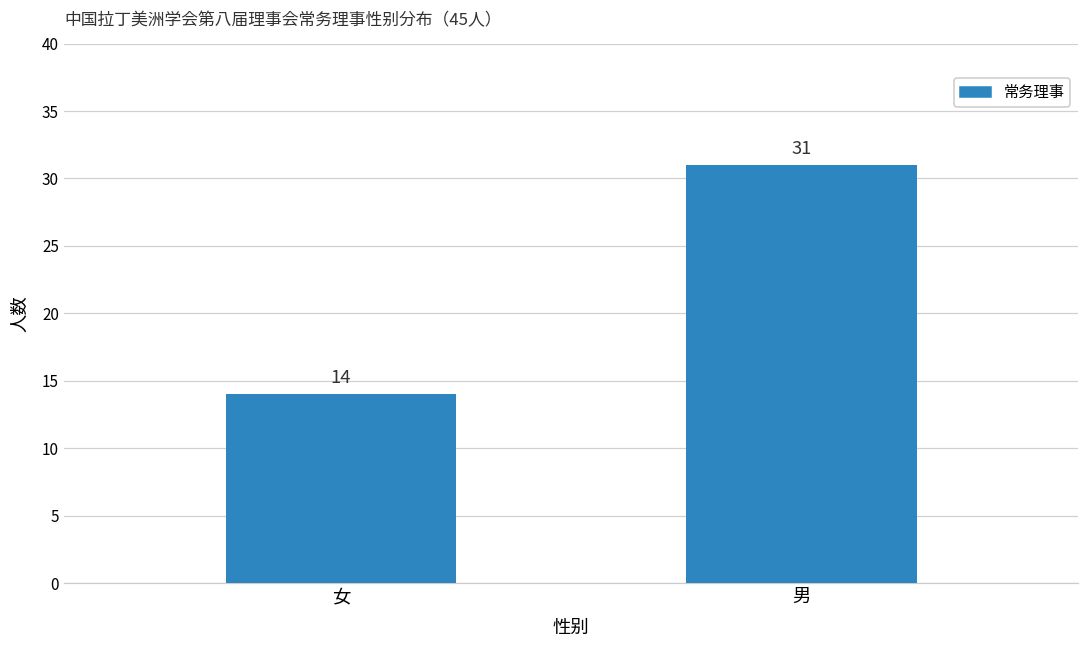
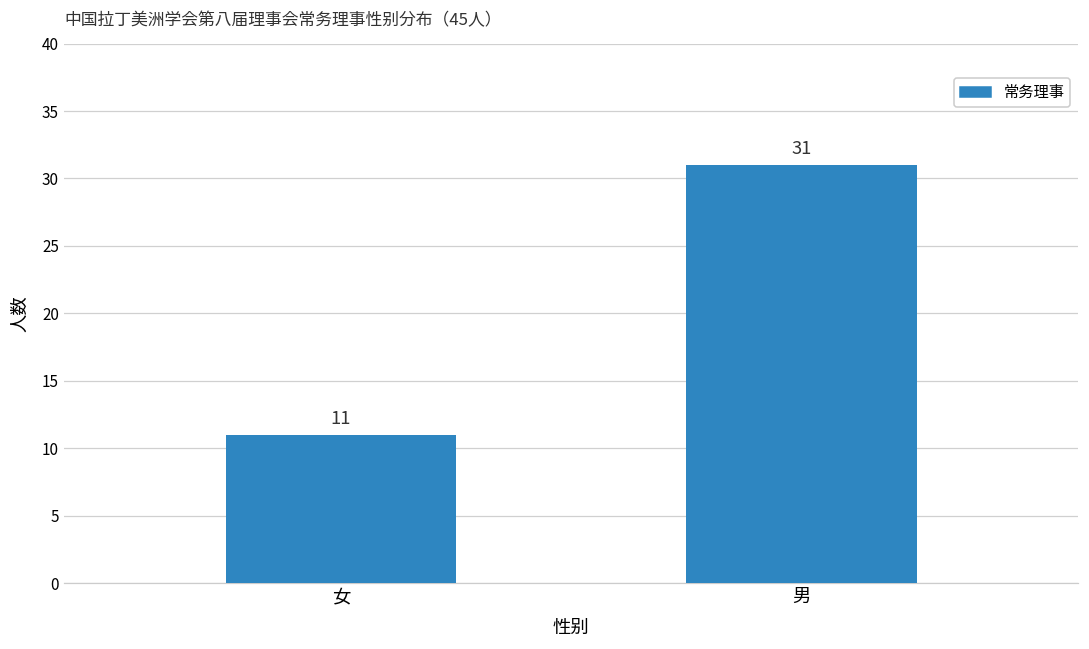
女: 14 -> 11
